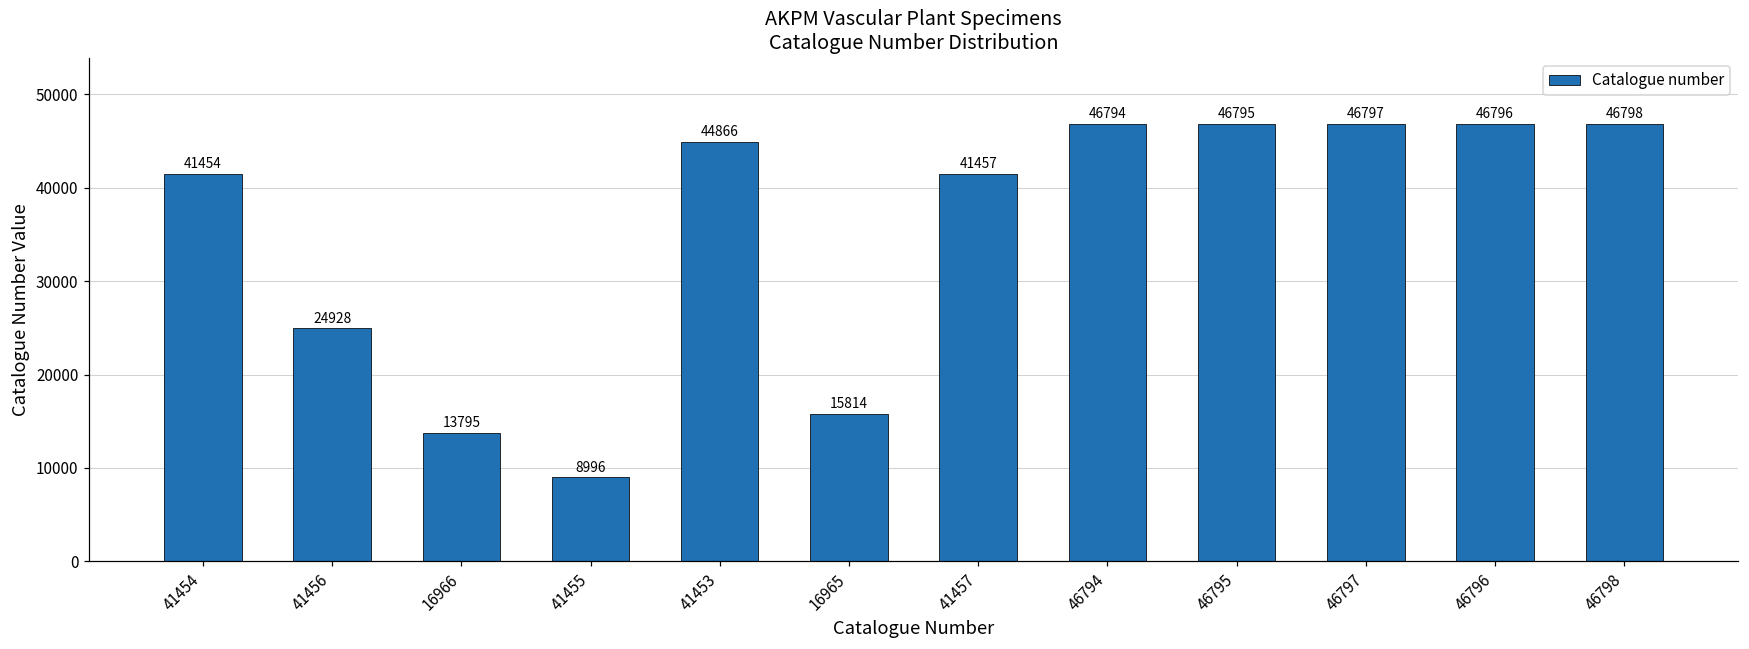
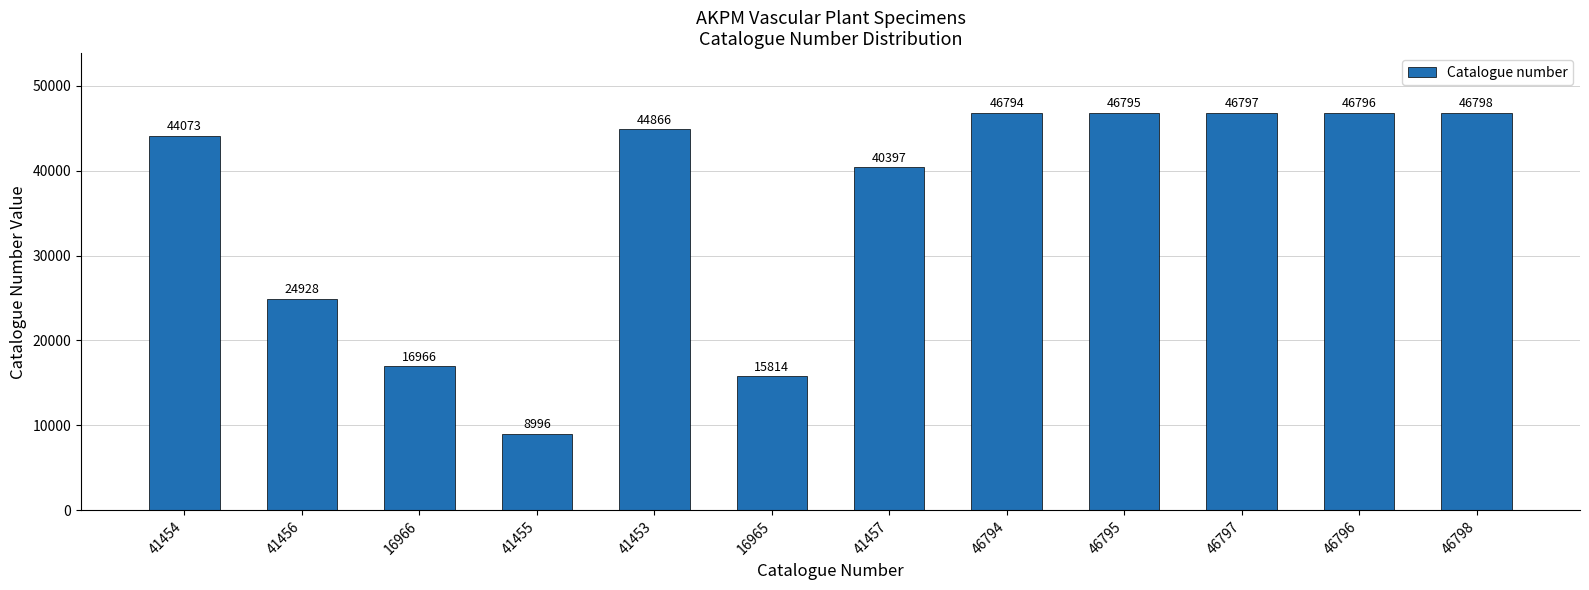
41454: 41454 -> 44073
16966: 13795 -> 16966
41457: 41457 -> 40397
